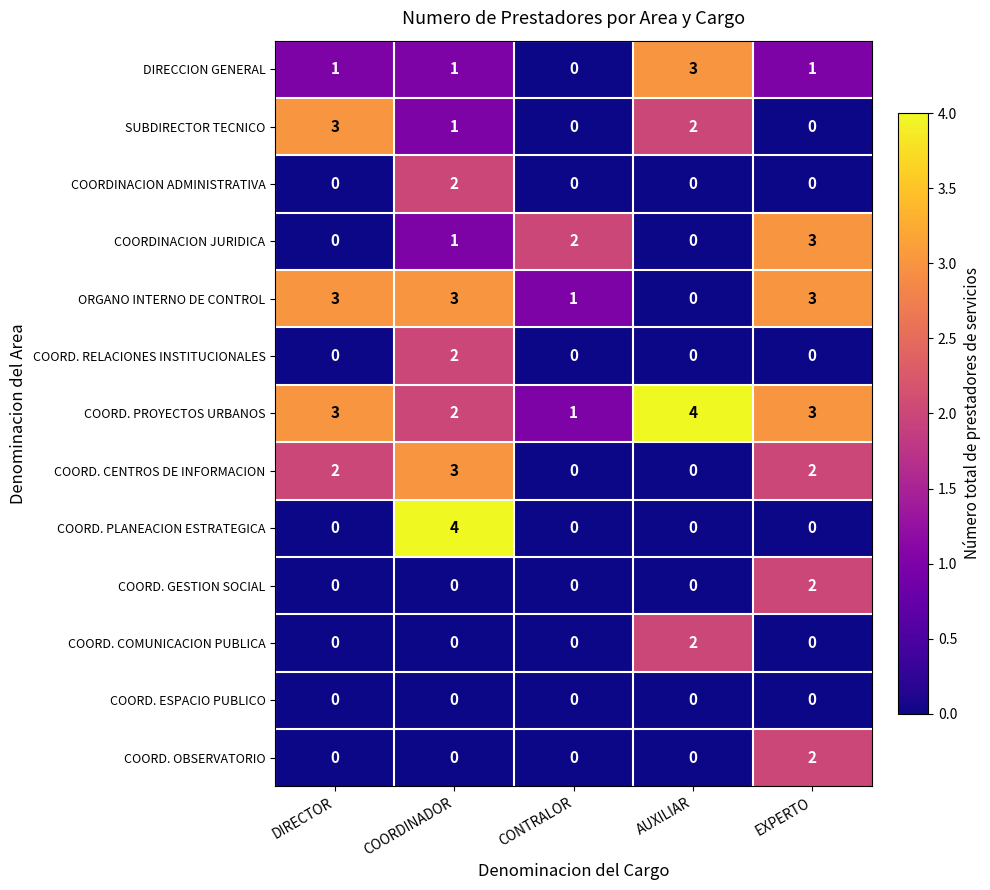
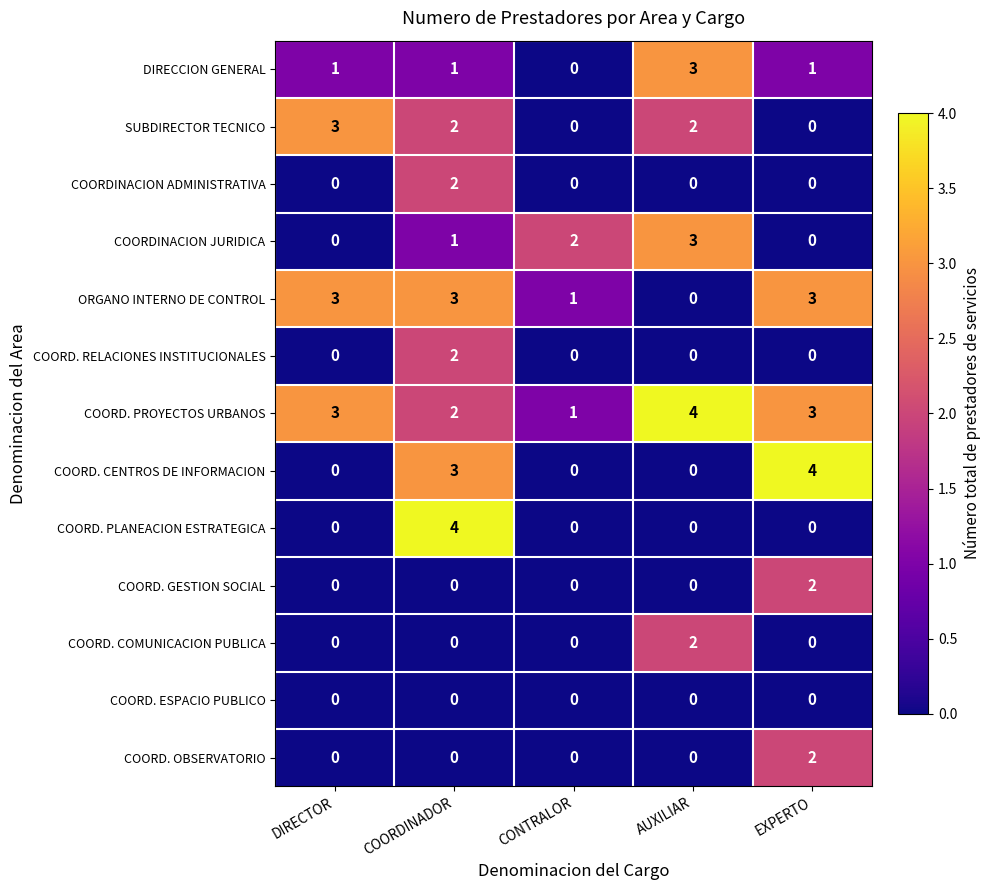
SUBDIRECTOR TECNICO, COORDINADOR: 1 -> 2
COORDINACION JURIDICA, AUXILIAR: 0 -> 3
COORDINACION JURIDICA, EXPERTO: 3 -> 0
COORD. CENTROS DE INFORMACION, DIRECTOR: 2 -> 0
COORD. CENTROS DE INFORMACION, EXPERTO: 2 -> 4
